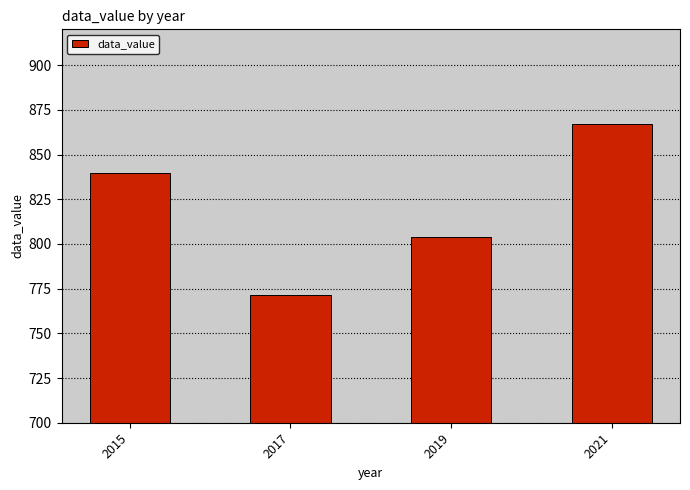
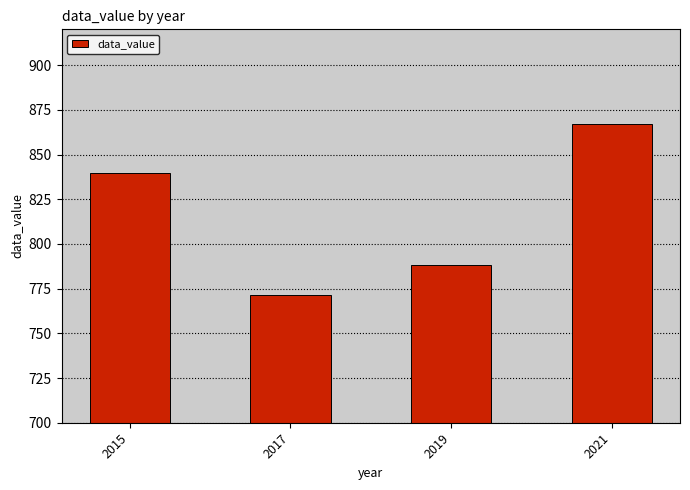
2019: 804 -> 788
